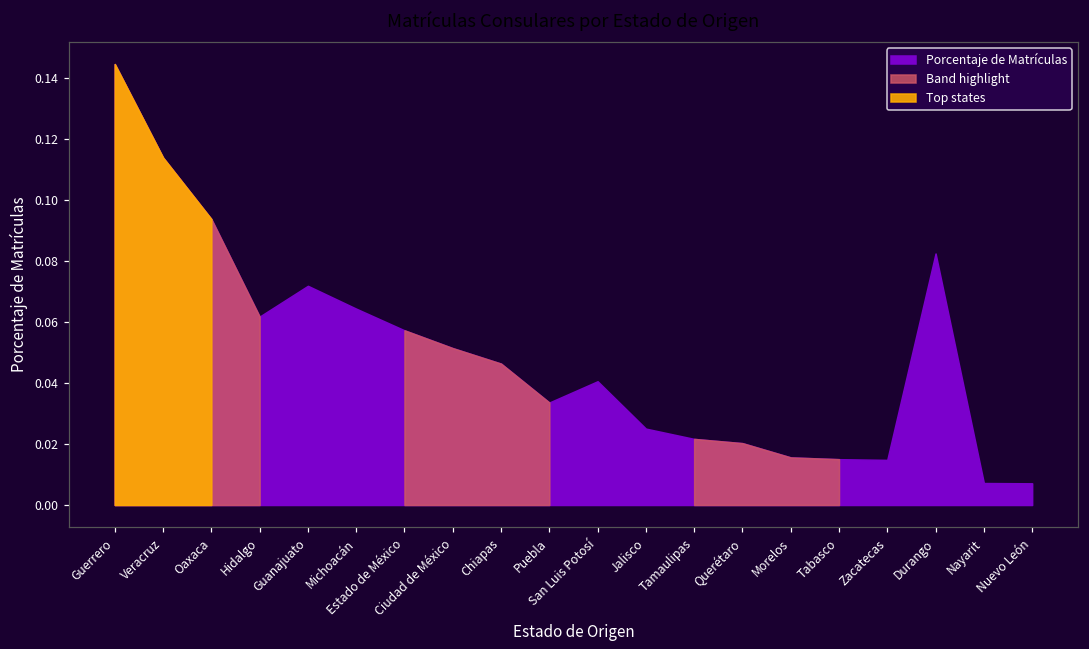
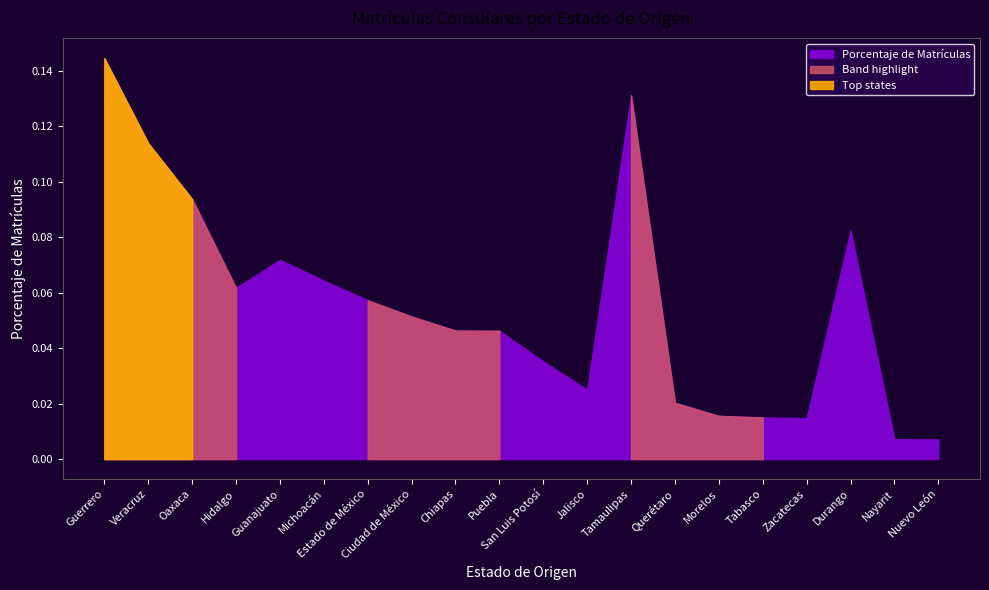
Porcentaje de Matrículas, Puebla: 0.034 -> 0.046
Porcentaje de Matrículas, San Luis Potosí: 0.041 -> 0.035
Porcentaje de Matrículas, Tamaulipas: 0.022 -> 0.131
